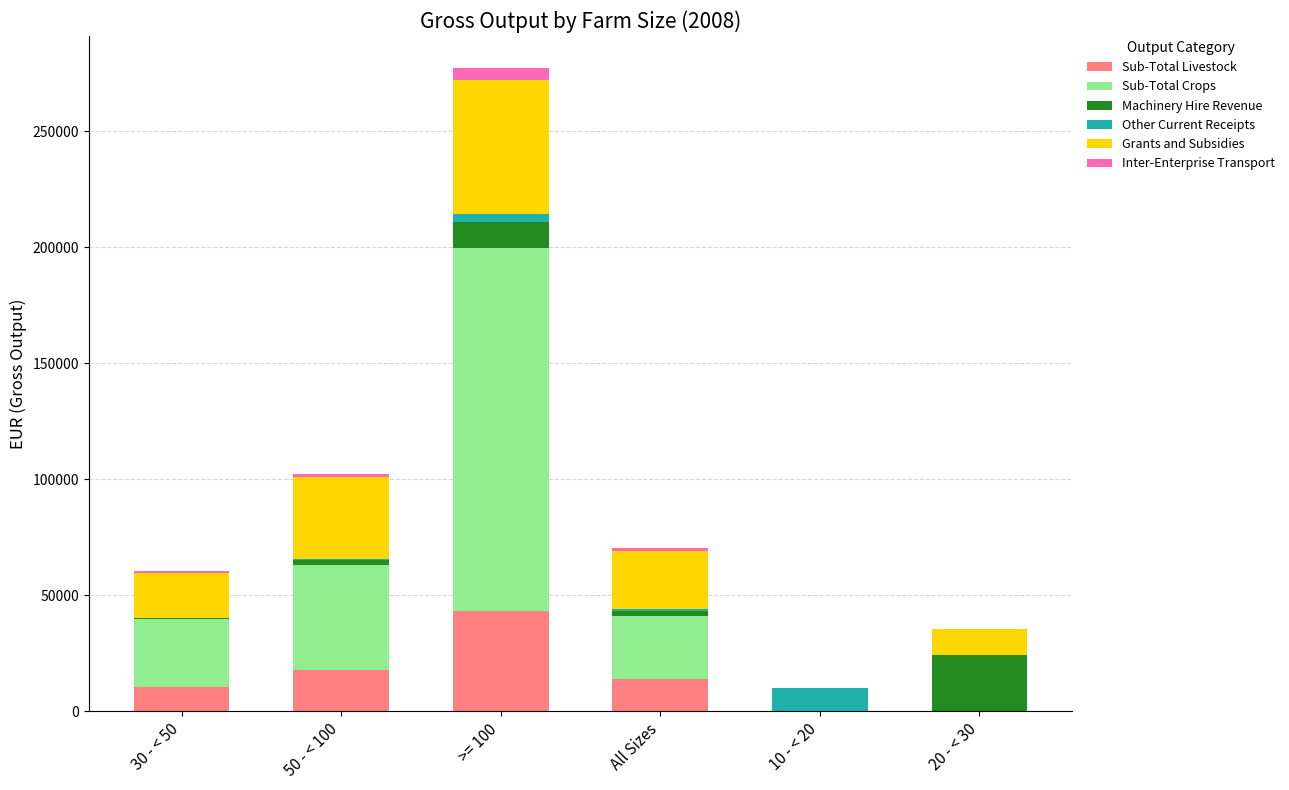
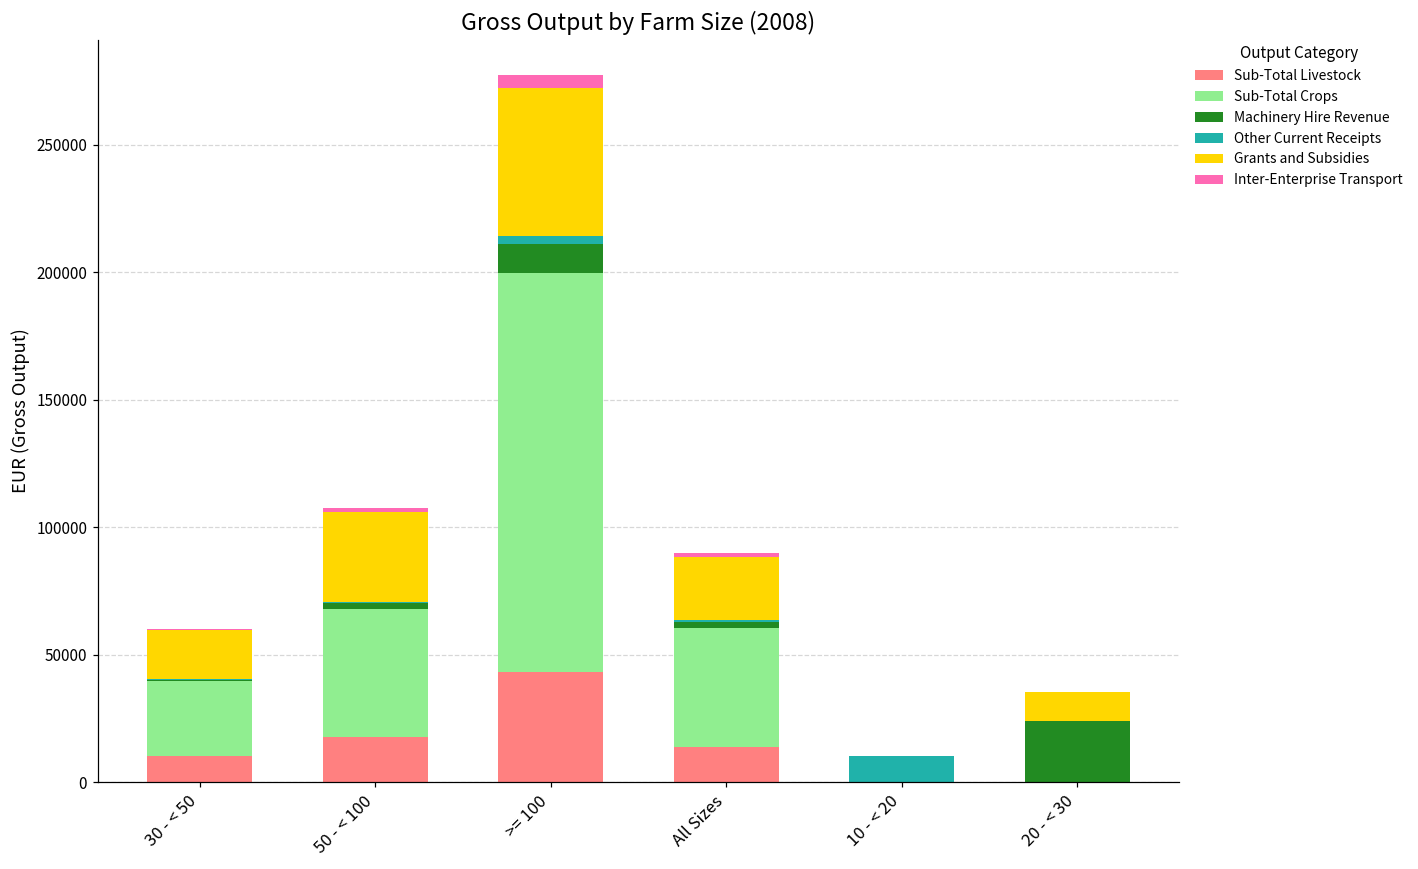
Sub-Total Crops, 50 - < 100: 45000 -> 50000
Sub-Total Crops, All Sizes: 27000 -> 47000
